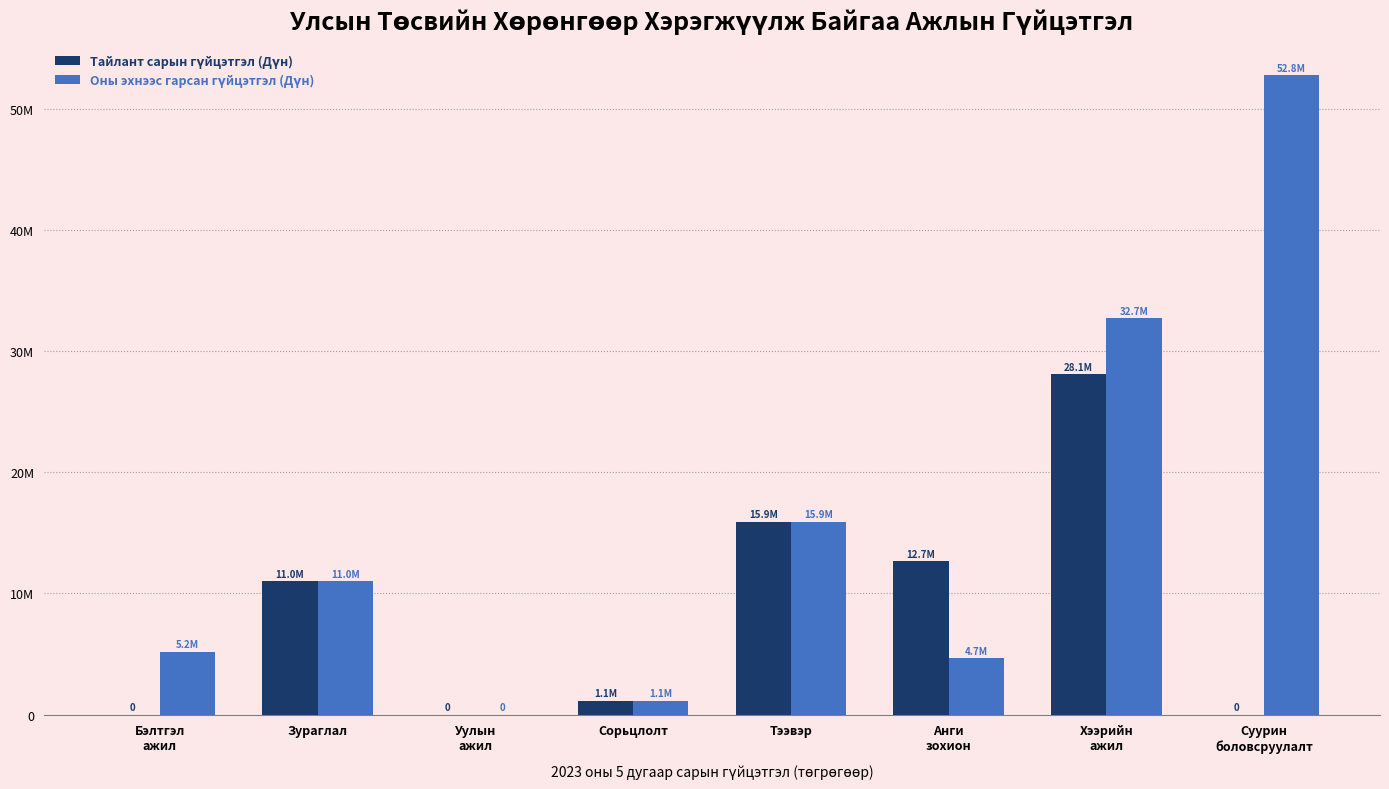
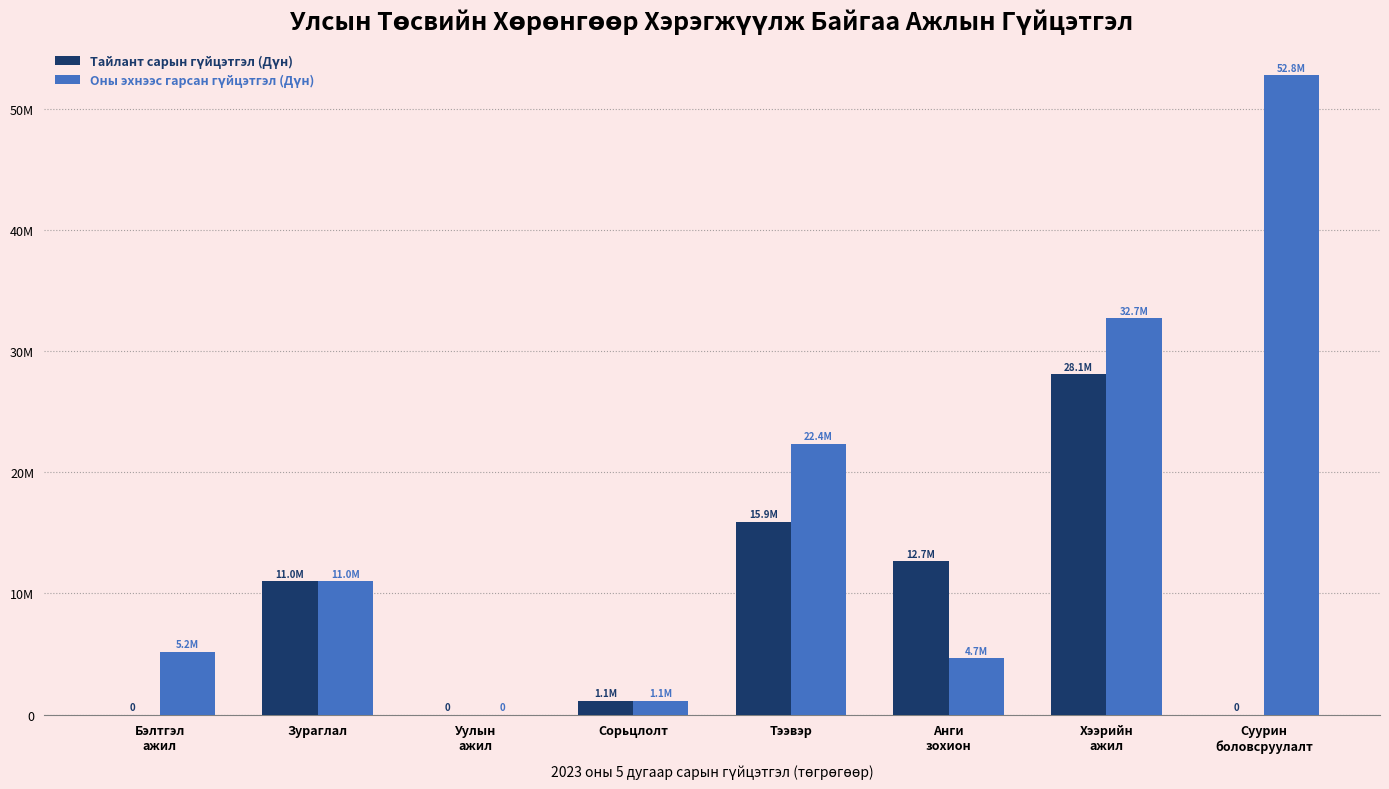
Оны эхнээс гарсан гүйцэтгэл (Дүн), Тээвэр: 15.9M -> 22.4M
